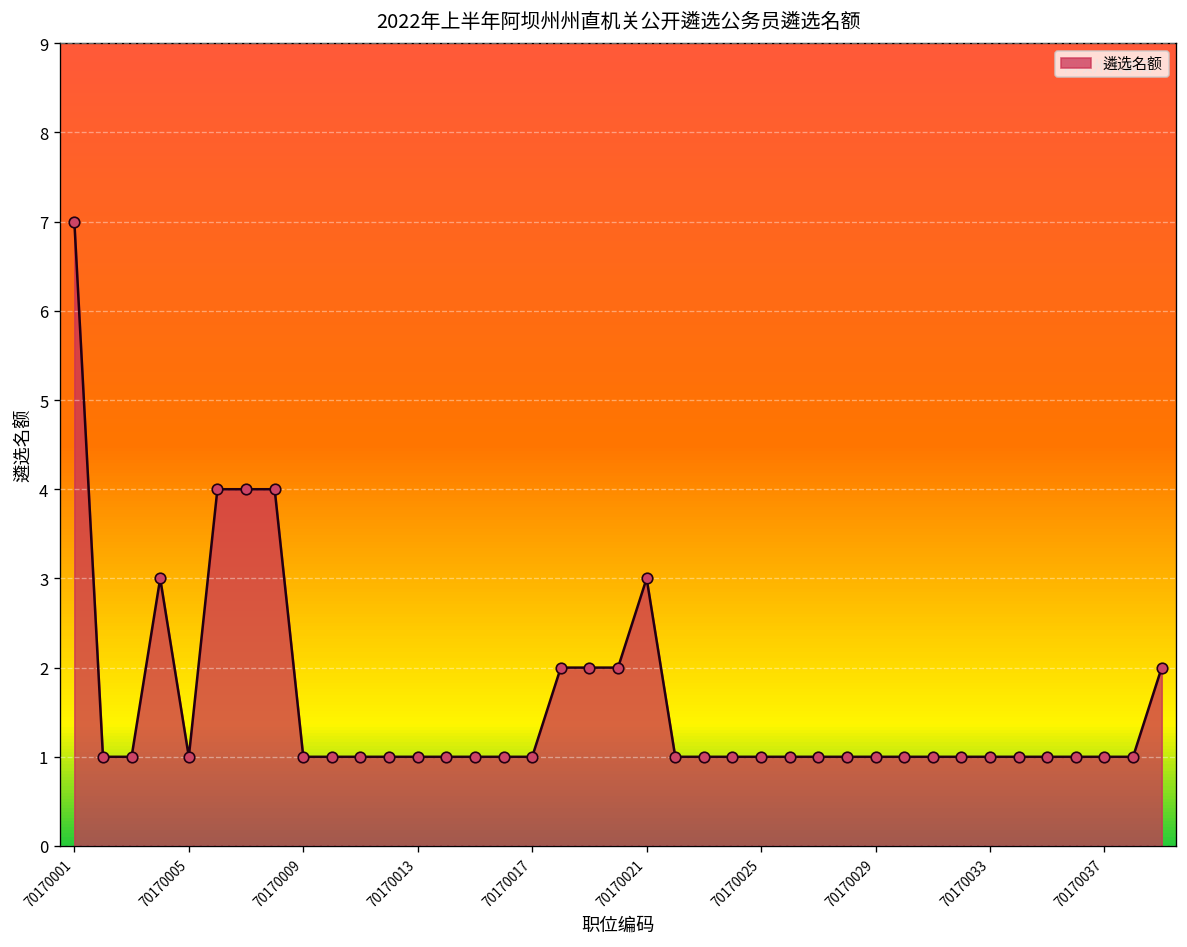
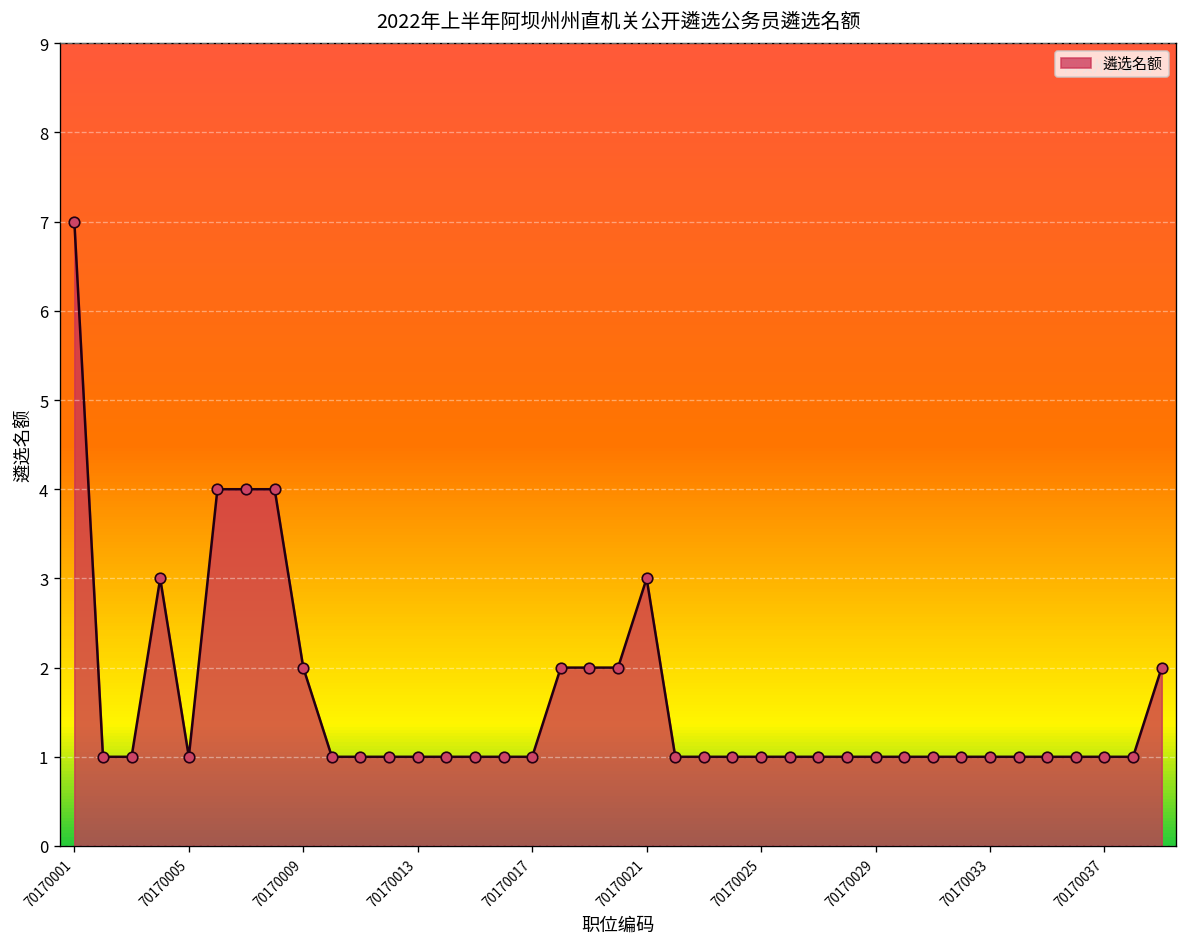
70170009: 1 -> 2
